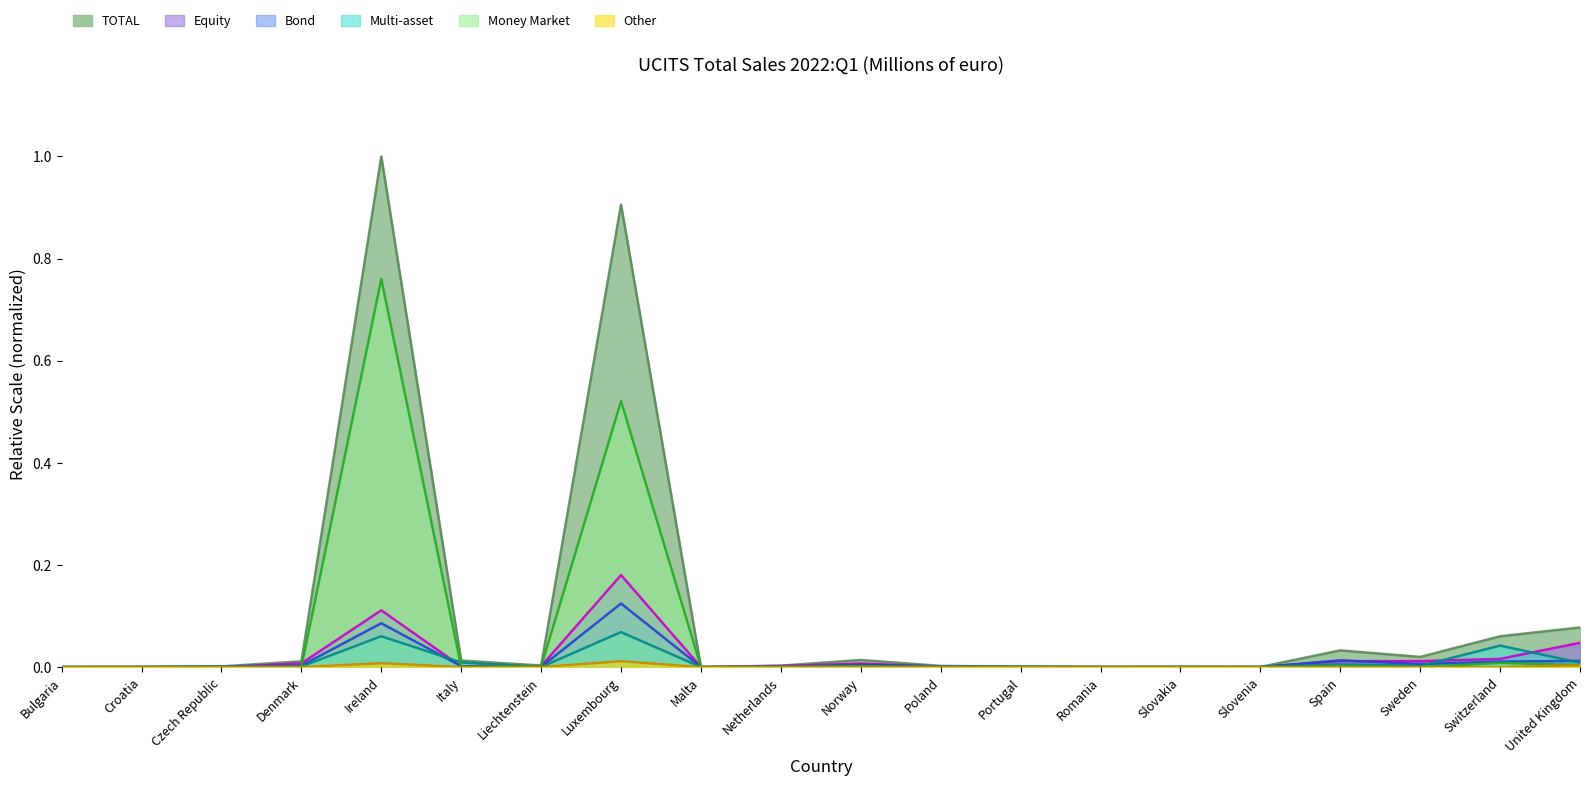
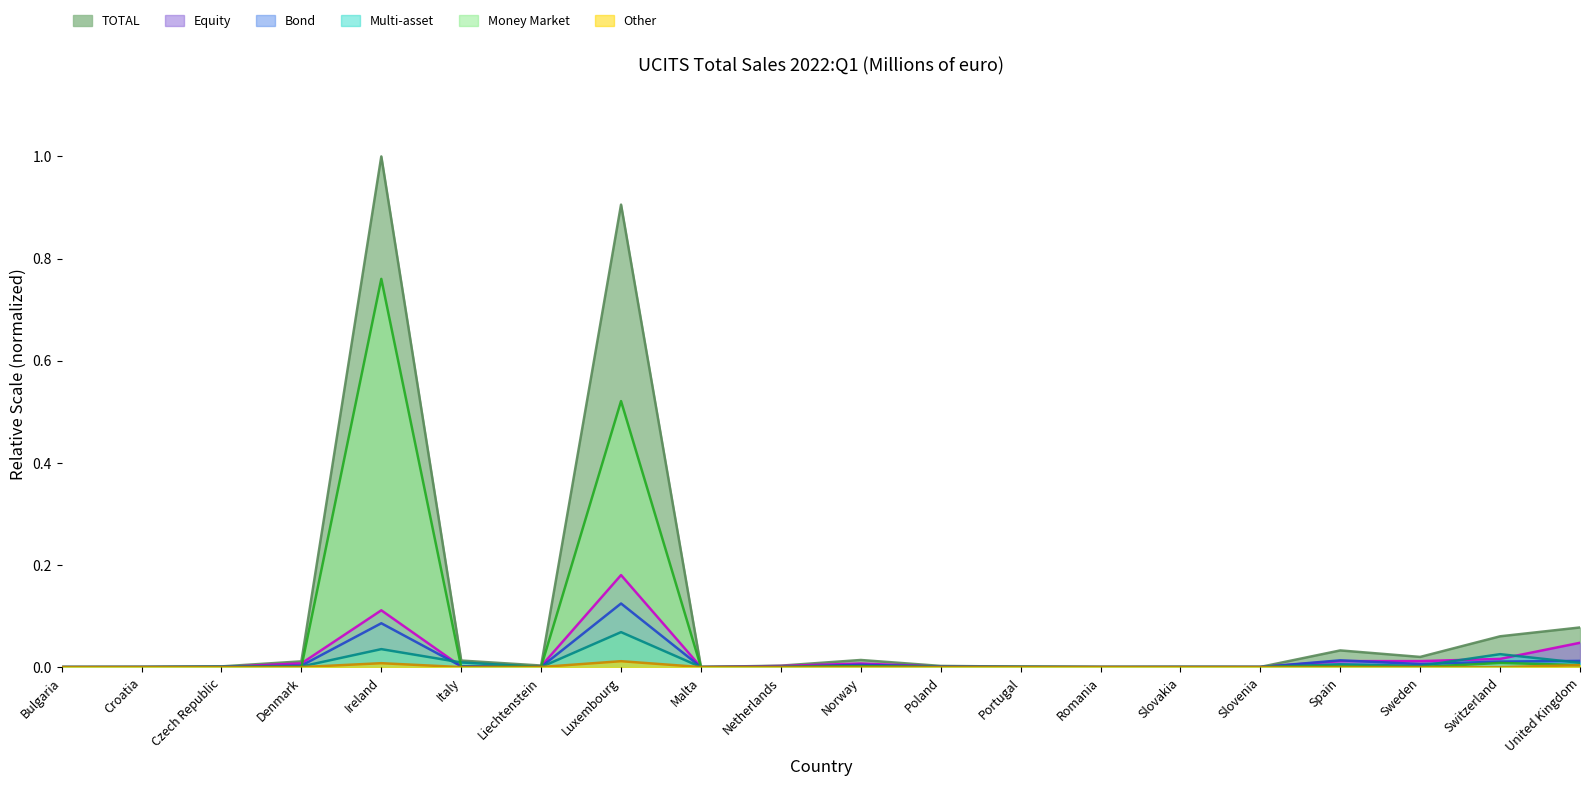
Multi-asset, Ireland: 0.06 -> 0.04
Multi-asset, Switzerland: 0.04 -> 0.03
